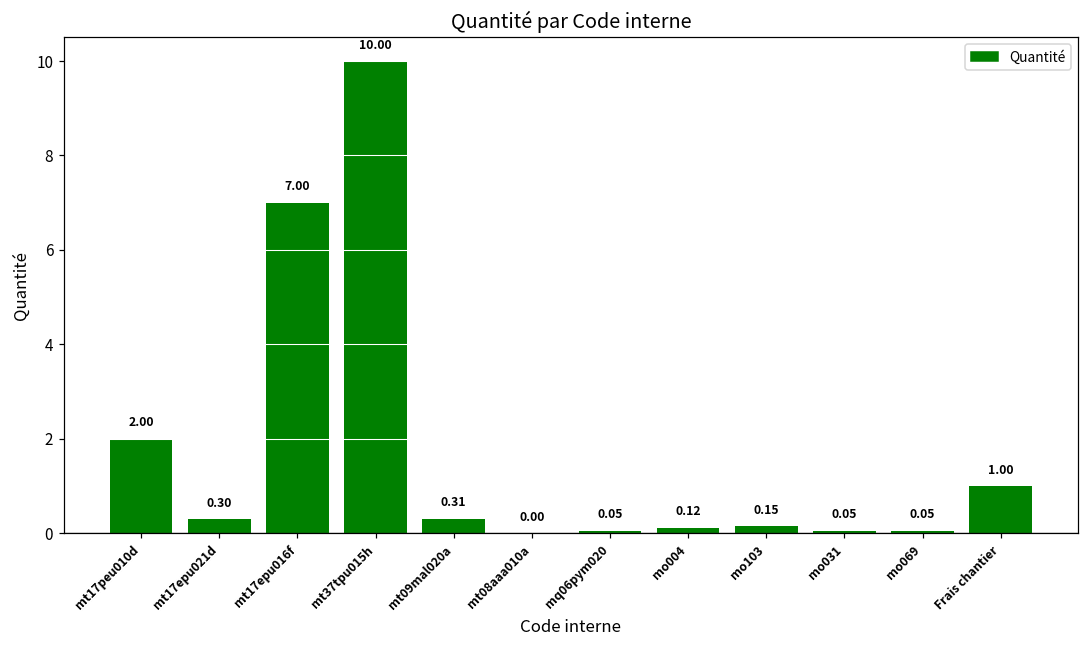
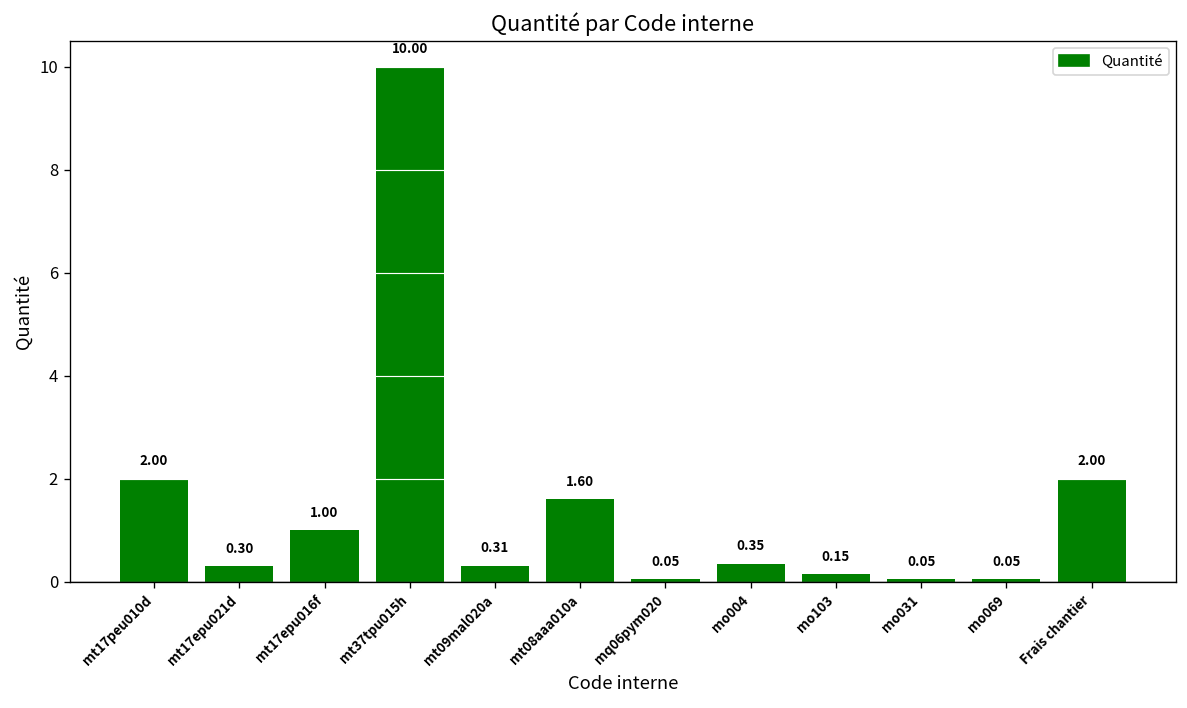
mt17epu016f: 7.00 -> 1.00
mt08aaa010a: 0.00 -> 1.60
mo004: 0.12 -> 0.35
Frais chantier: 1.00 -> 2.00
